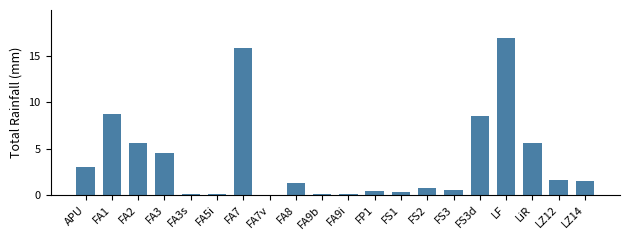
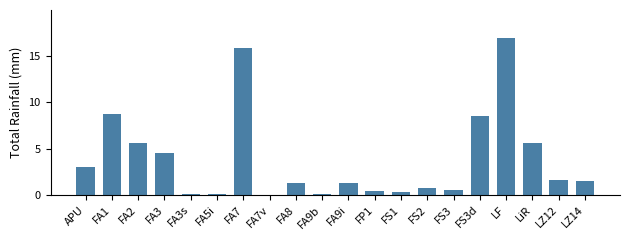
FA9i: 0 -> 1
